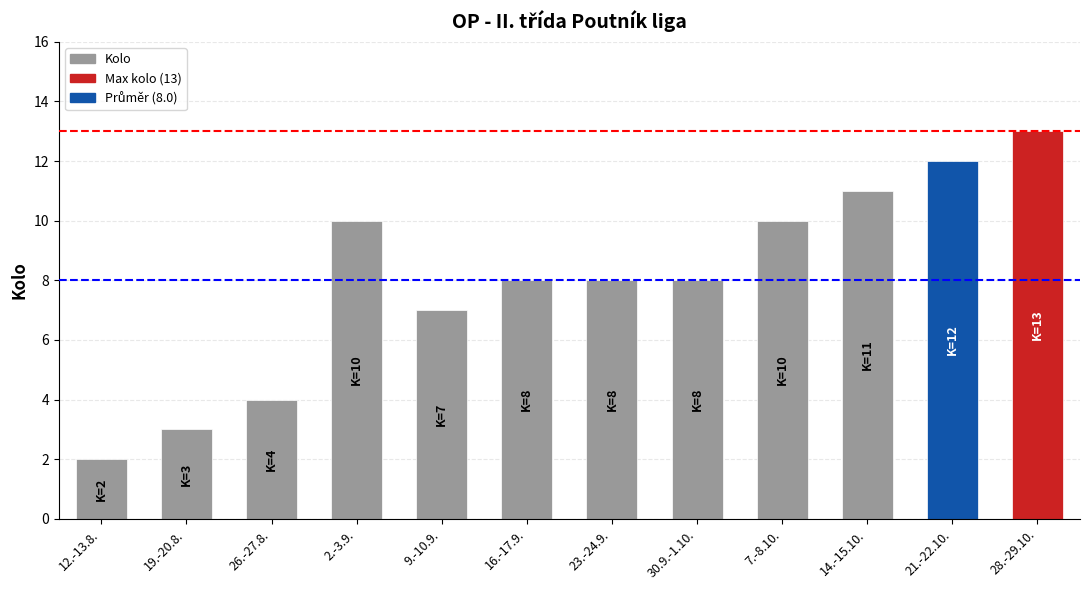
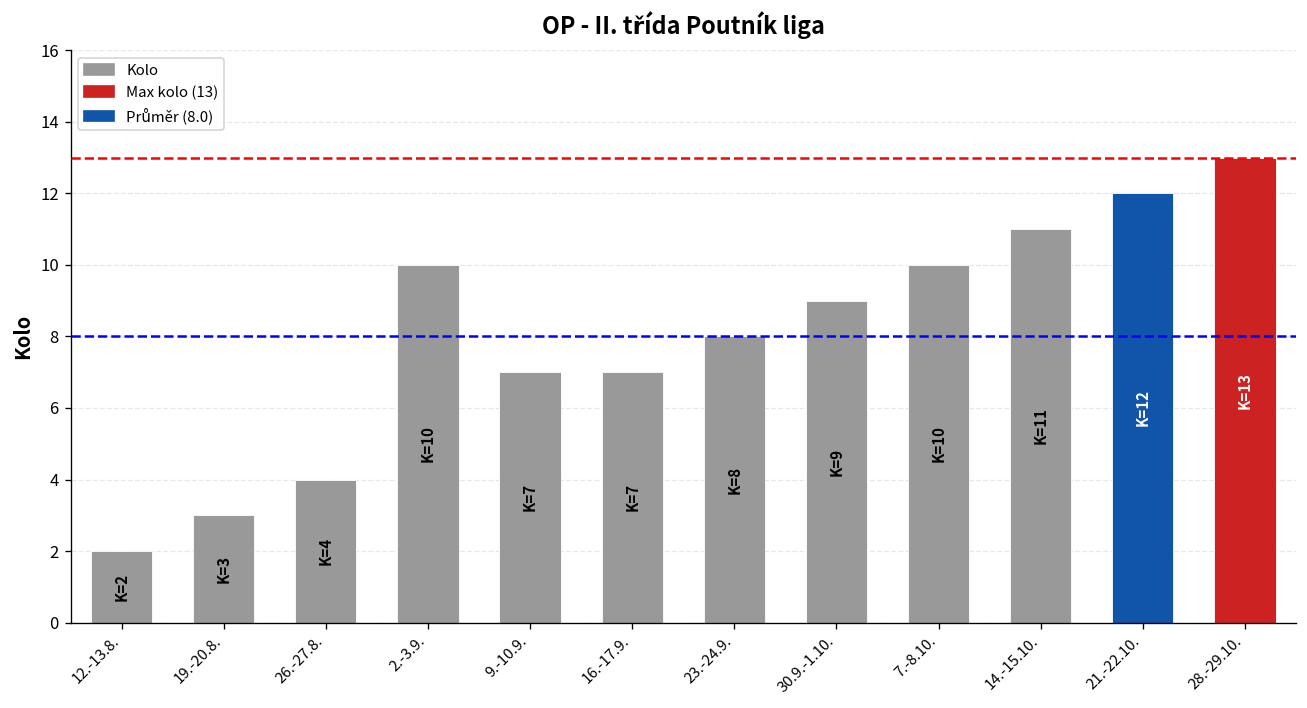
16.-17.9.: 8 -> 7
30.9.-1.10.: 8 -> 9
